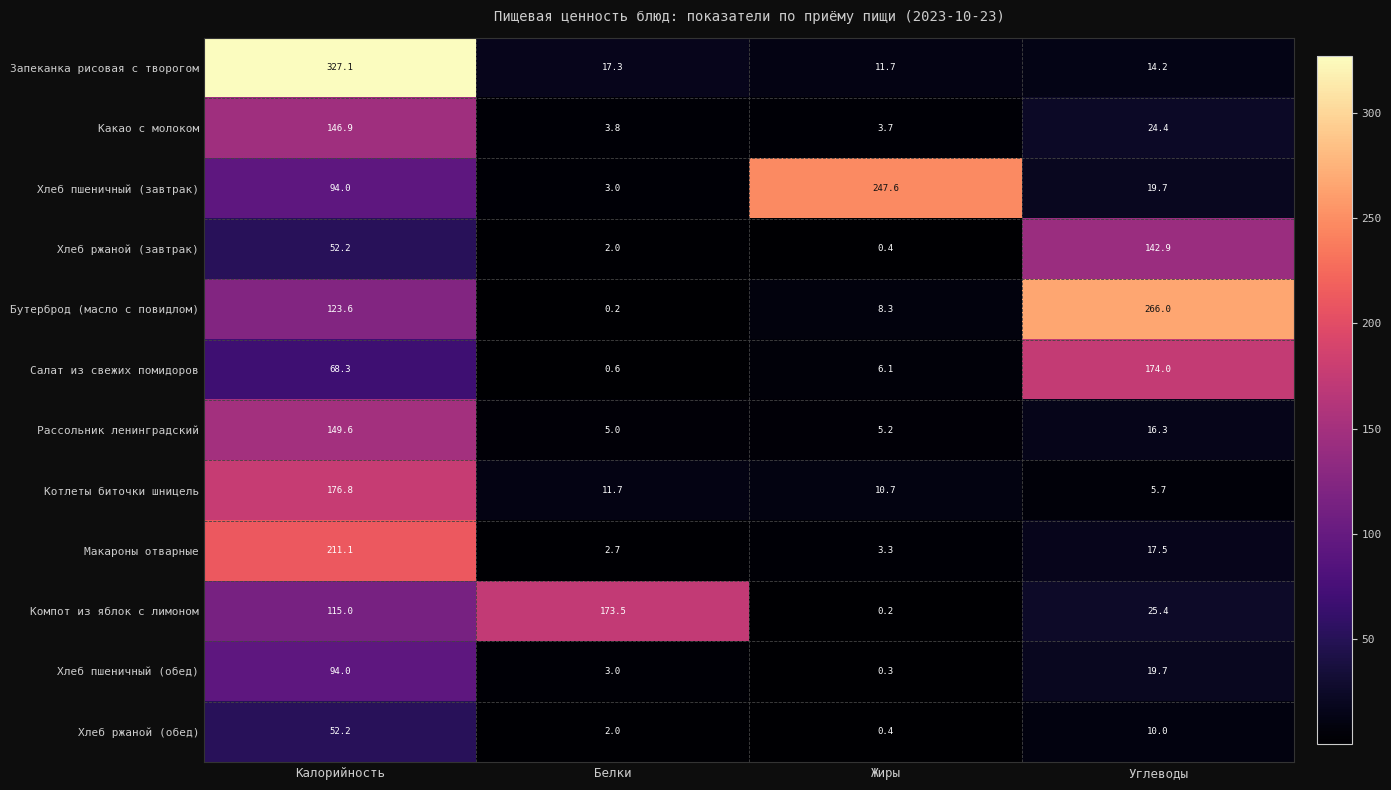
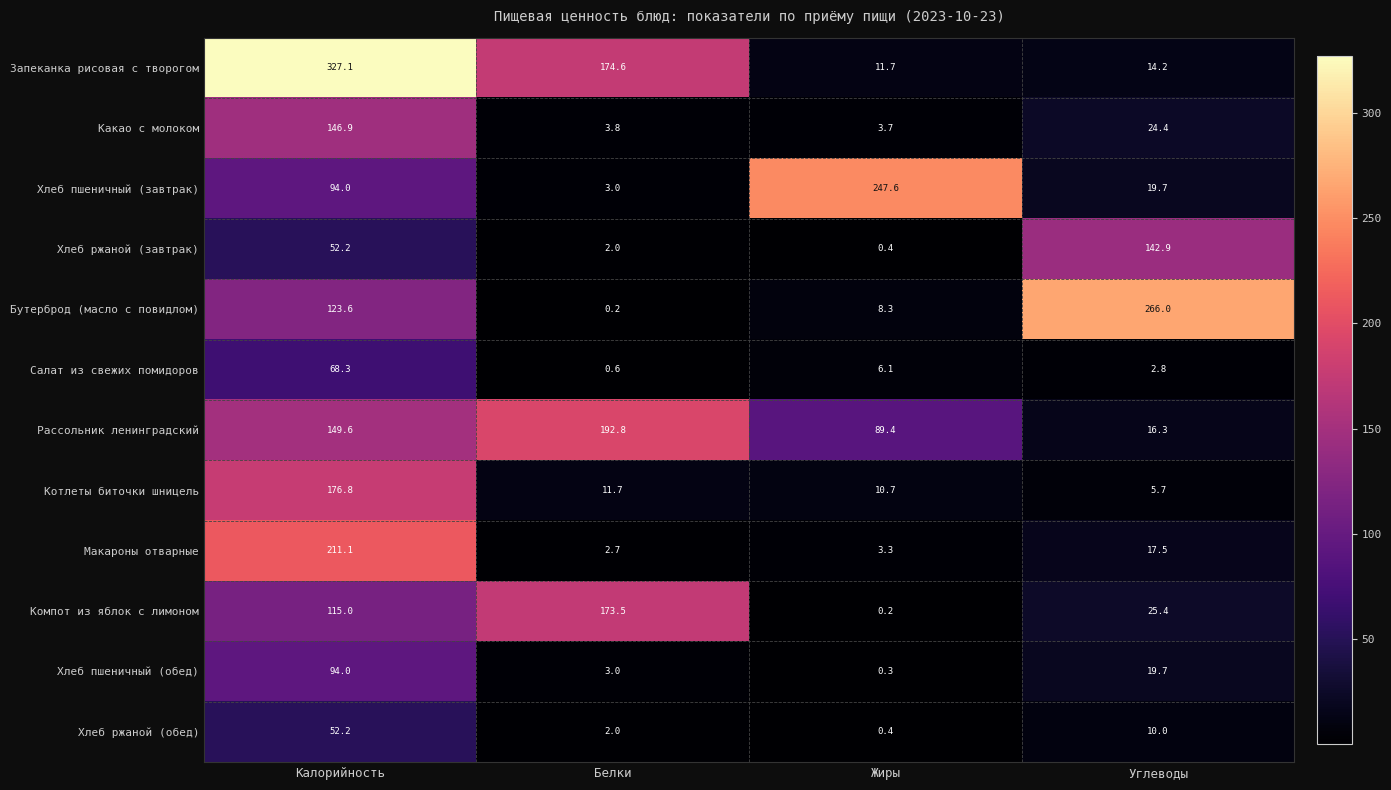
Запеканка рисовая с творогом, Белки: 17.3 -> 174.6
Салат из свежих помидоров, Углеводы: 174.0 -> 2.8
Рассольник ленинградский, Белки: 5.0 -> 192.8
Рассольник ленинградский, Жиры: 5.2 -> 89.4
